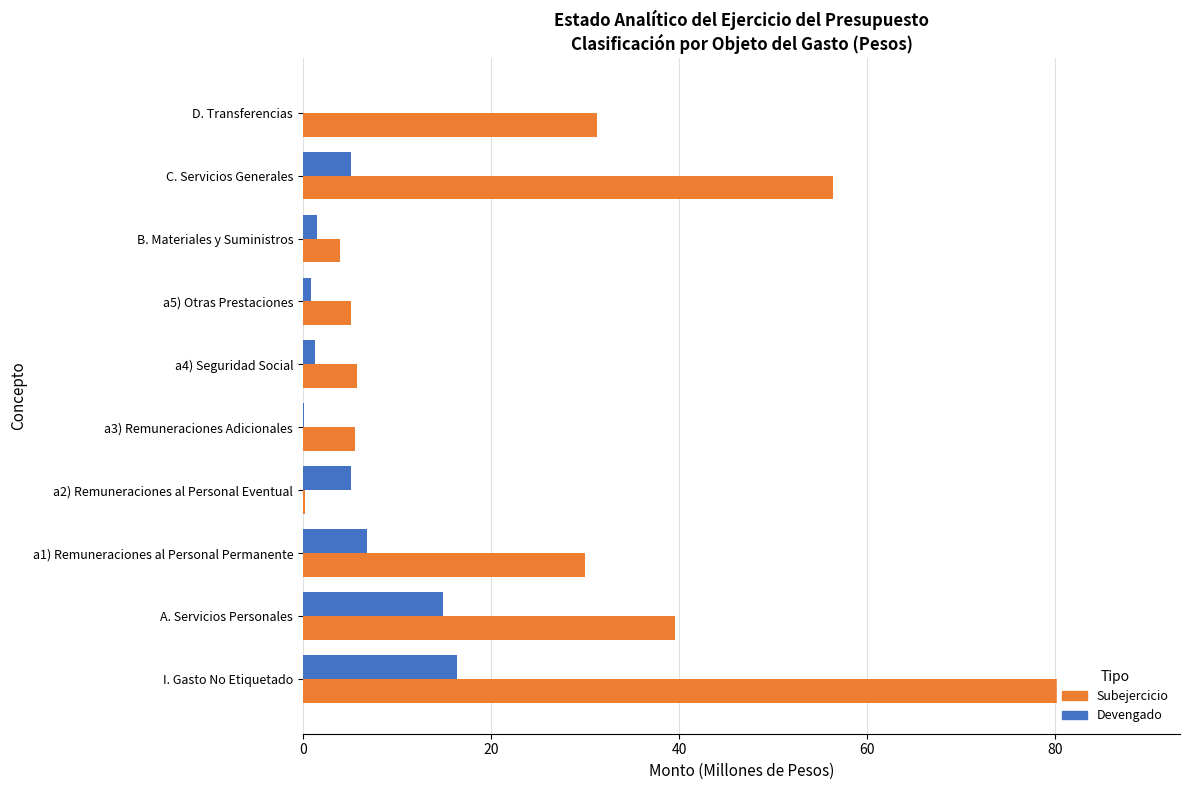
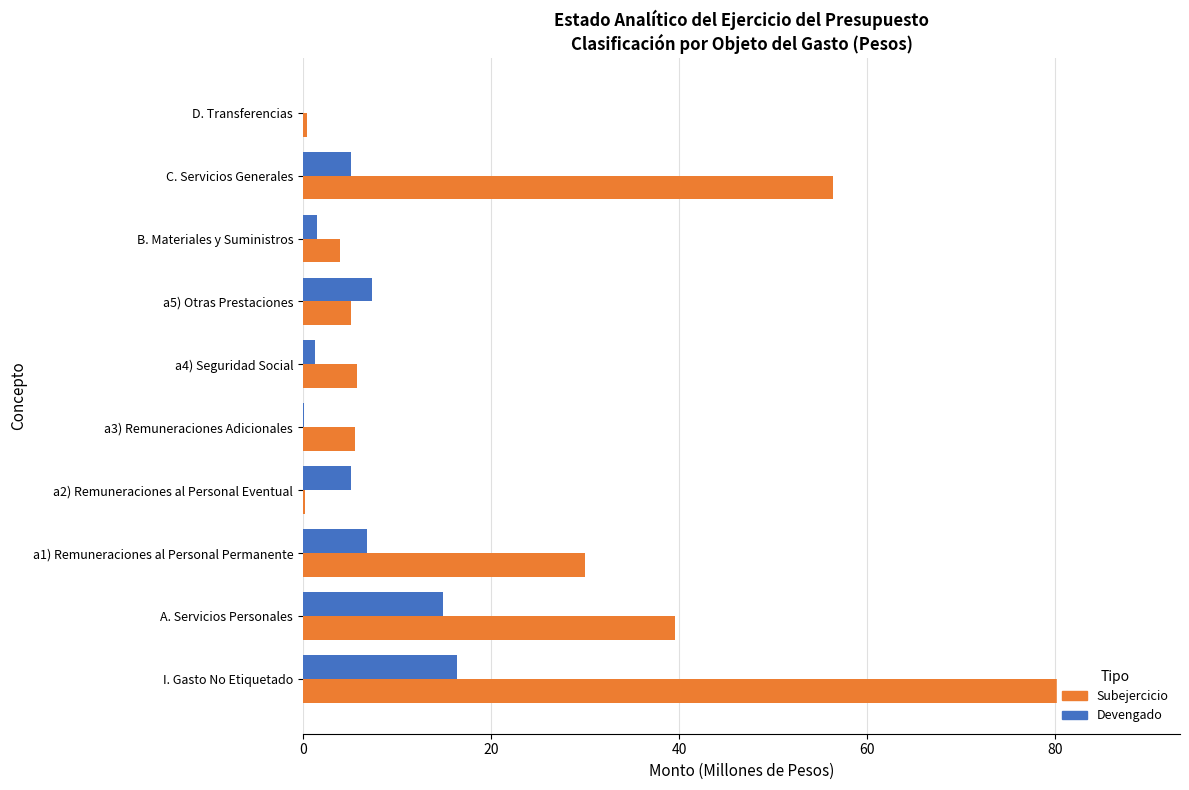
Subejercicio, D. Transferencias: 31 -> 0
Devengado, a5) Otras Prestaciones: 1 -> 7
